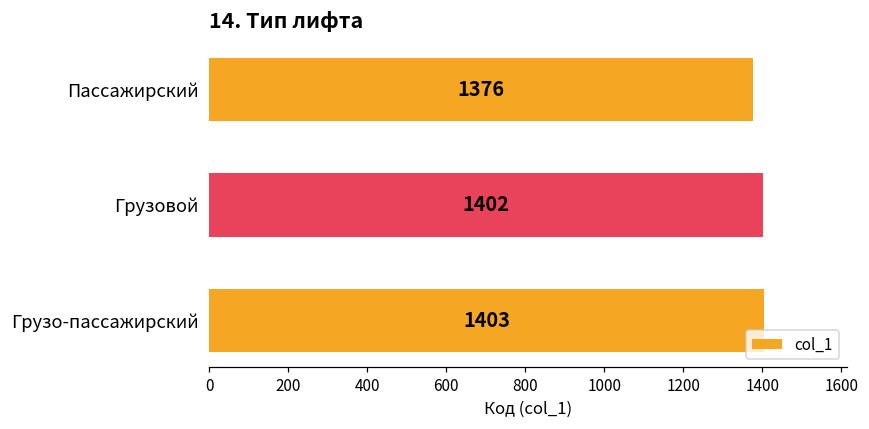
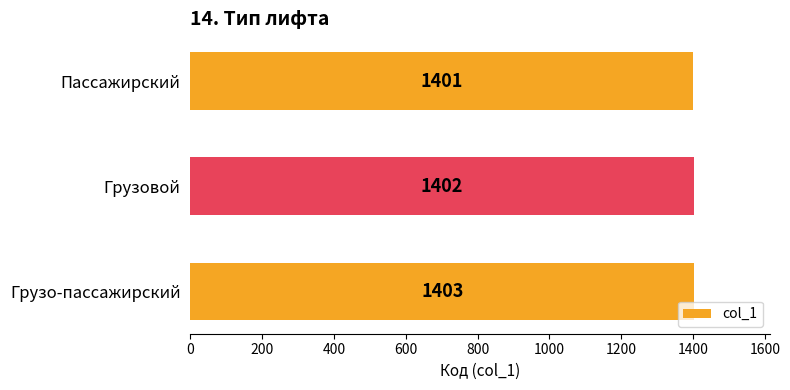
Пассажирский: 1376 -> 1401
